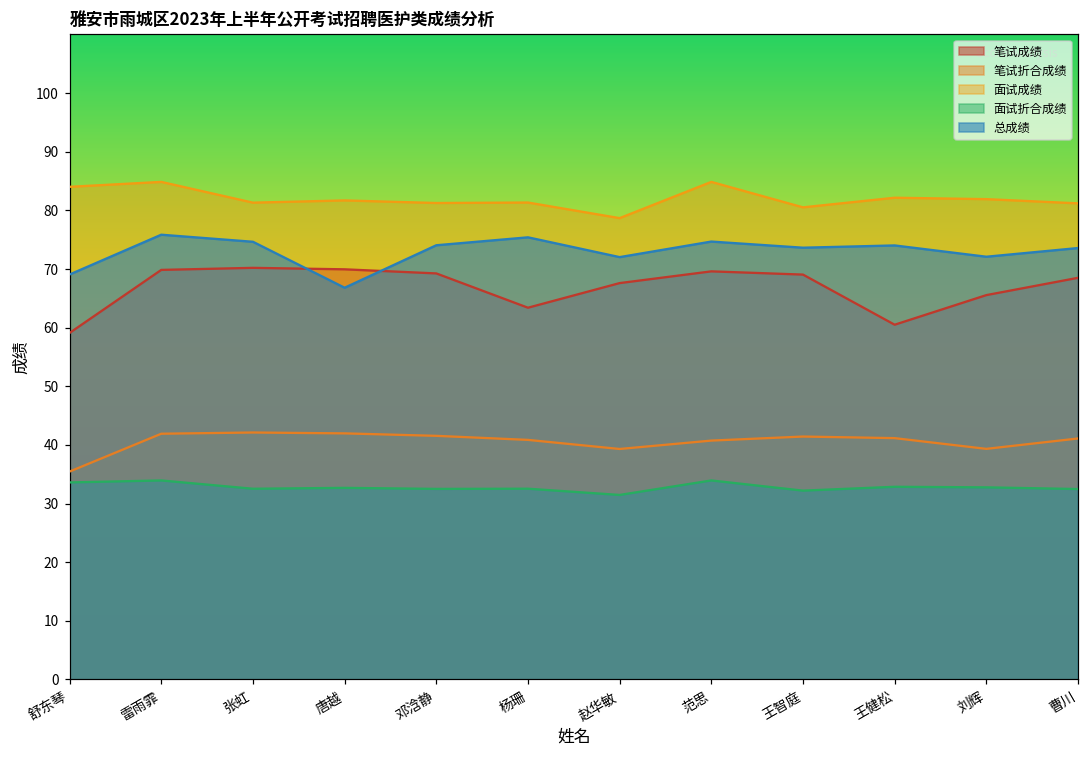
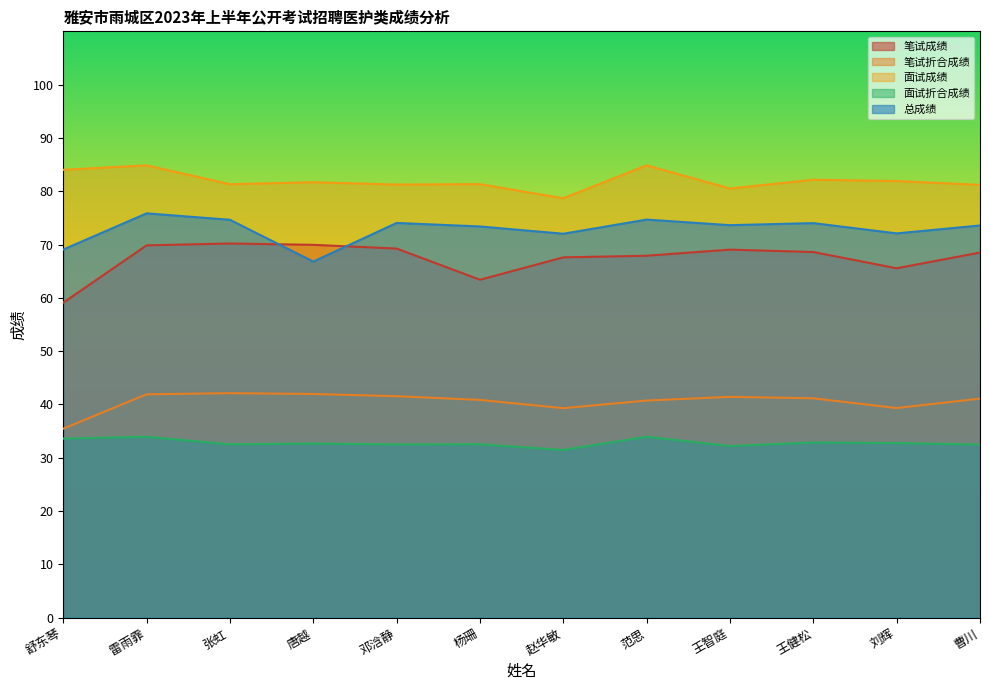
总成绩, 杨珊: 75 -> 73
笔试成绩, 范思: 70 -> 68
笔试成绩, 王健松: 61 -> 69
